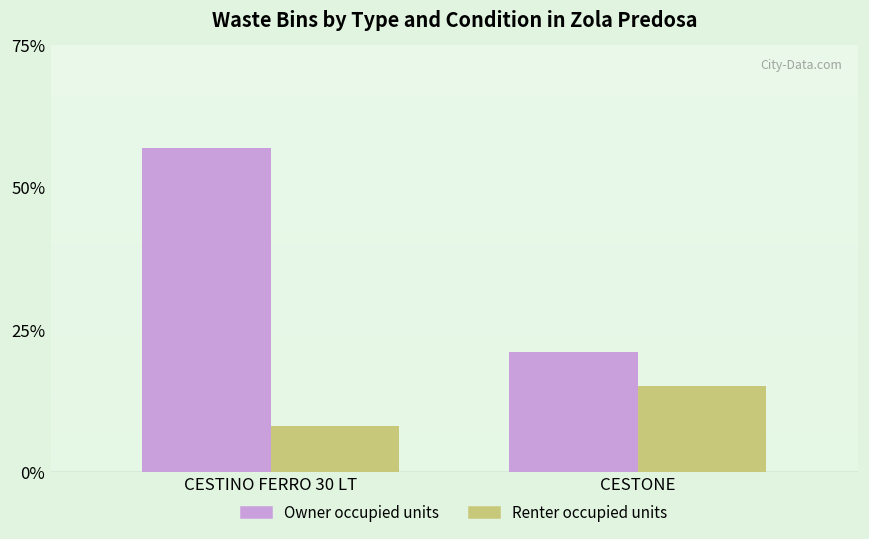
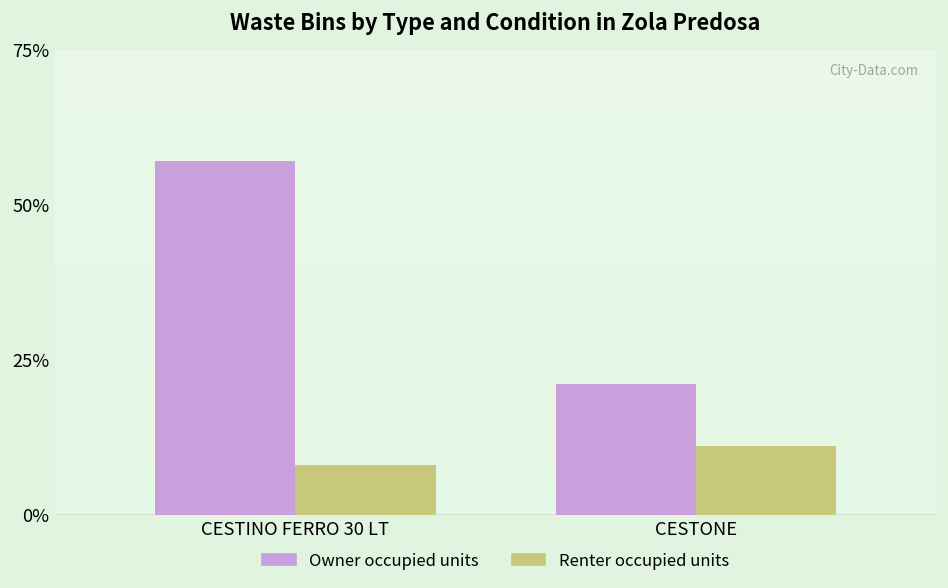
Renter occupied units, CESTONE: 15% -> 11%
